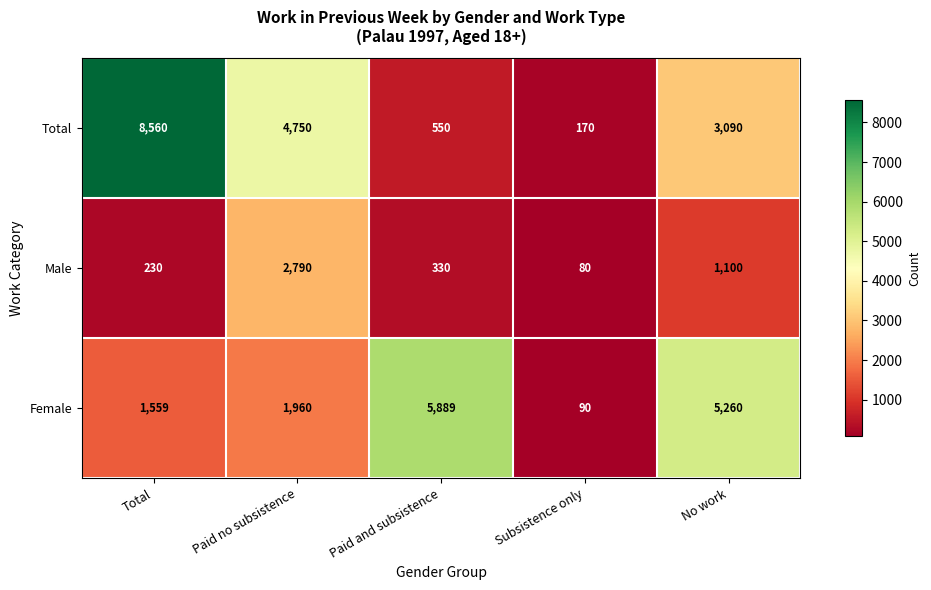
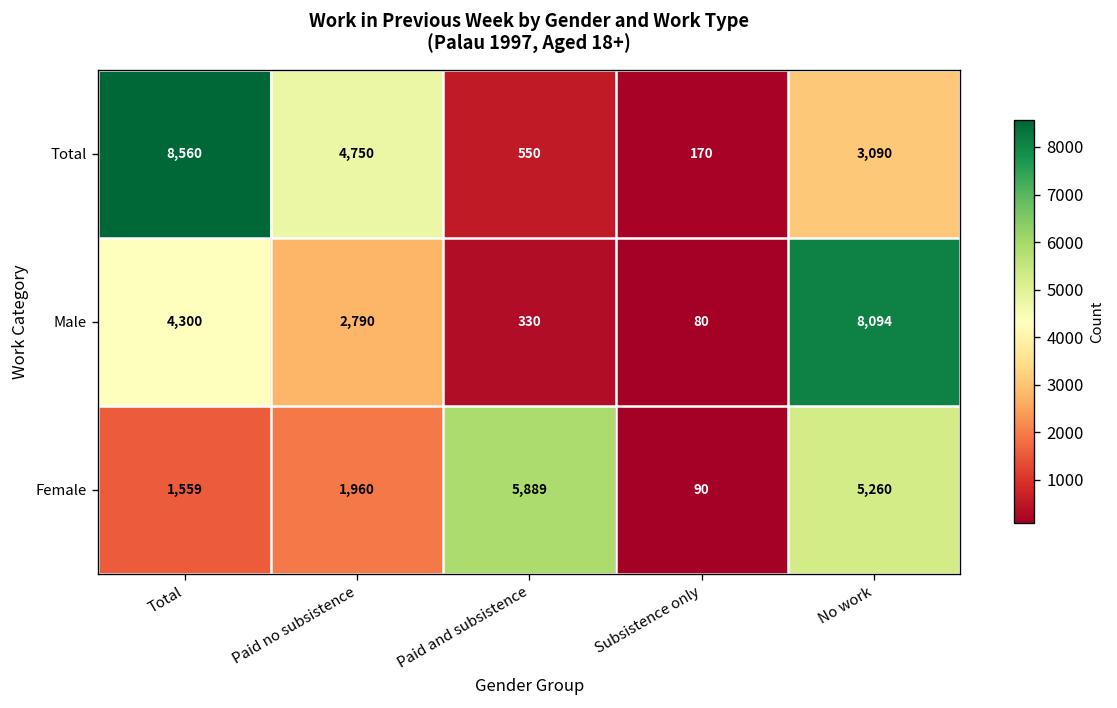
Male, Total: 230 -> 4,300
Male, No work: 1,100 -> 8,094
